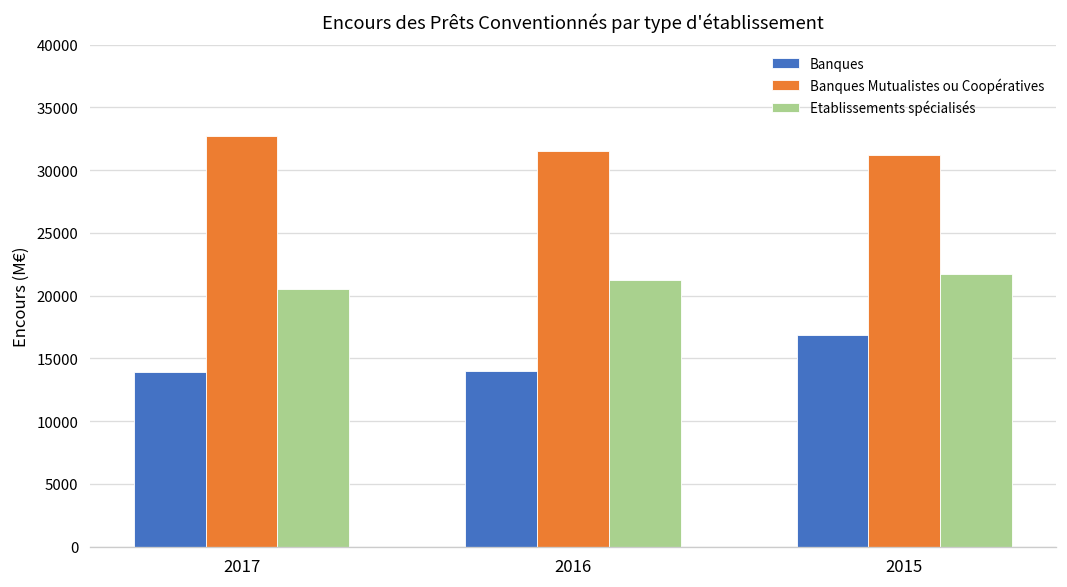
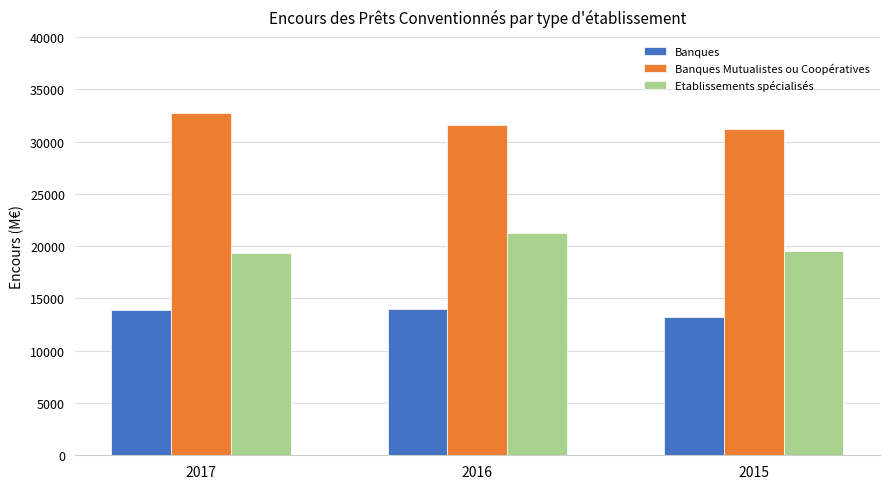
Etablissements spécialisés, 2017: 20500 -> 19400
Banques, 2015: 16800 -> 13200
Etablissements spécialisés, 2015: 21700 -> 19500
